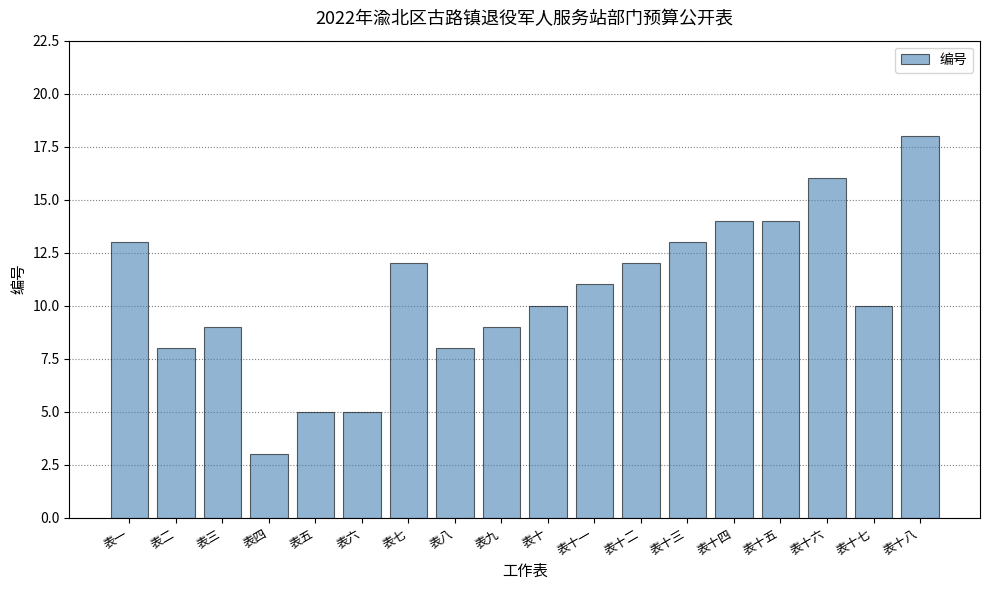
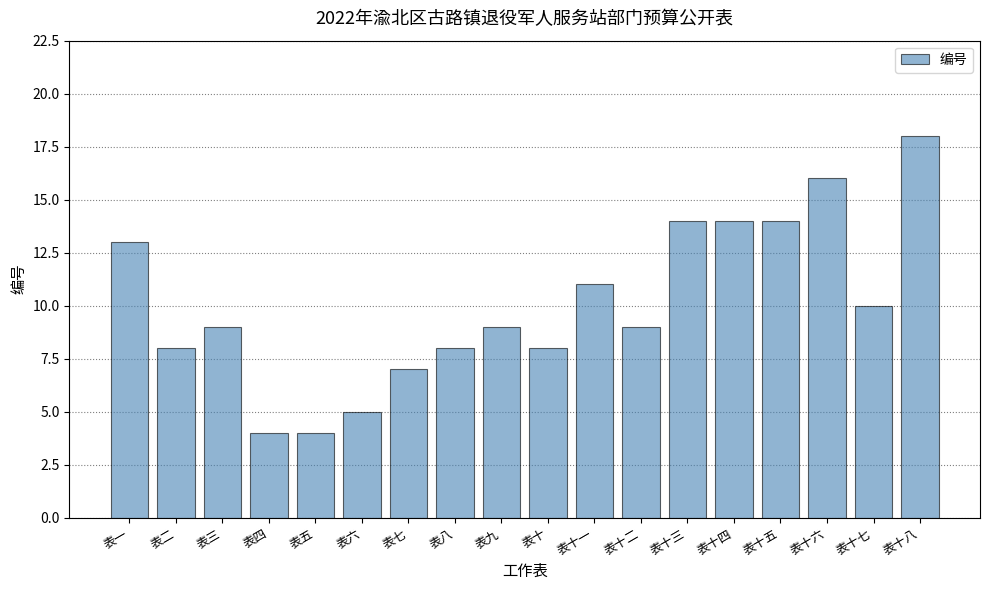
表四: 3 -> 4
表五: 5 -> 4
表七: 12 -> 7
表十: 10 -> 8
表十二: 12 -> 9
表十三: 13 -> 14
